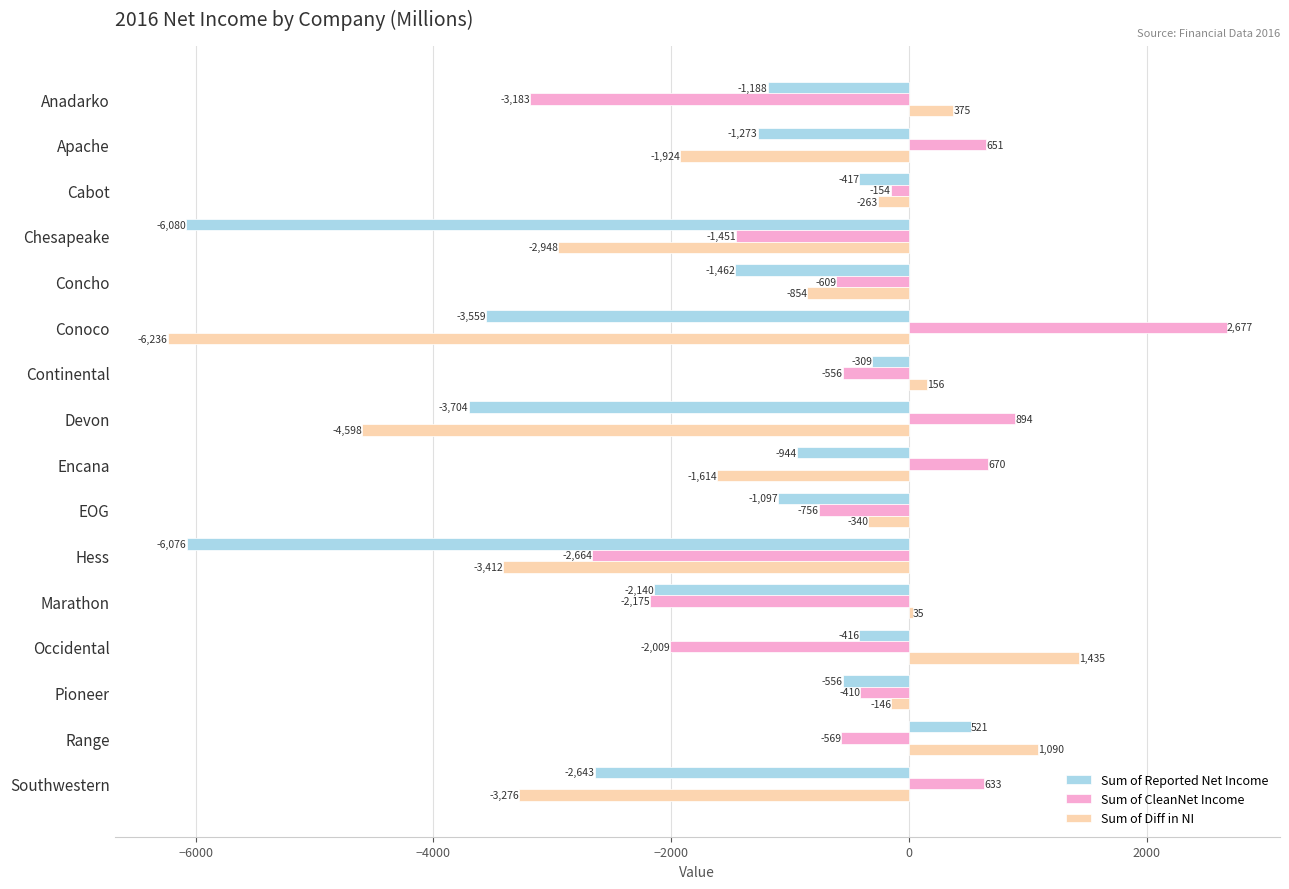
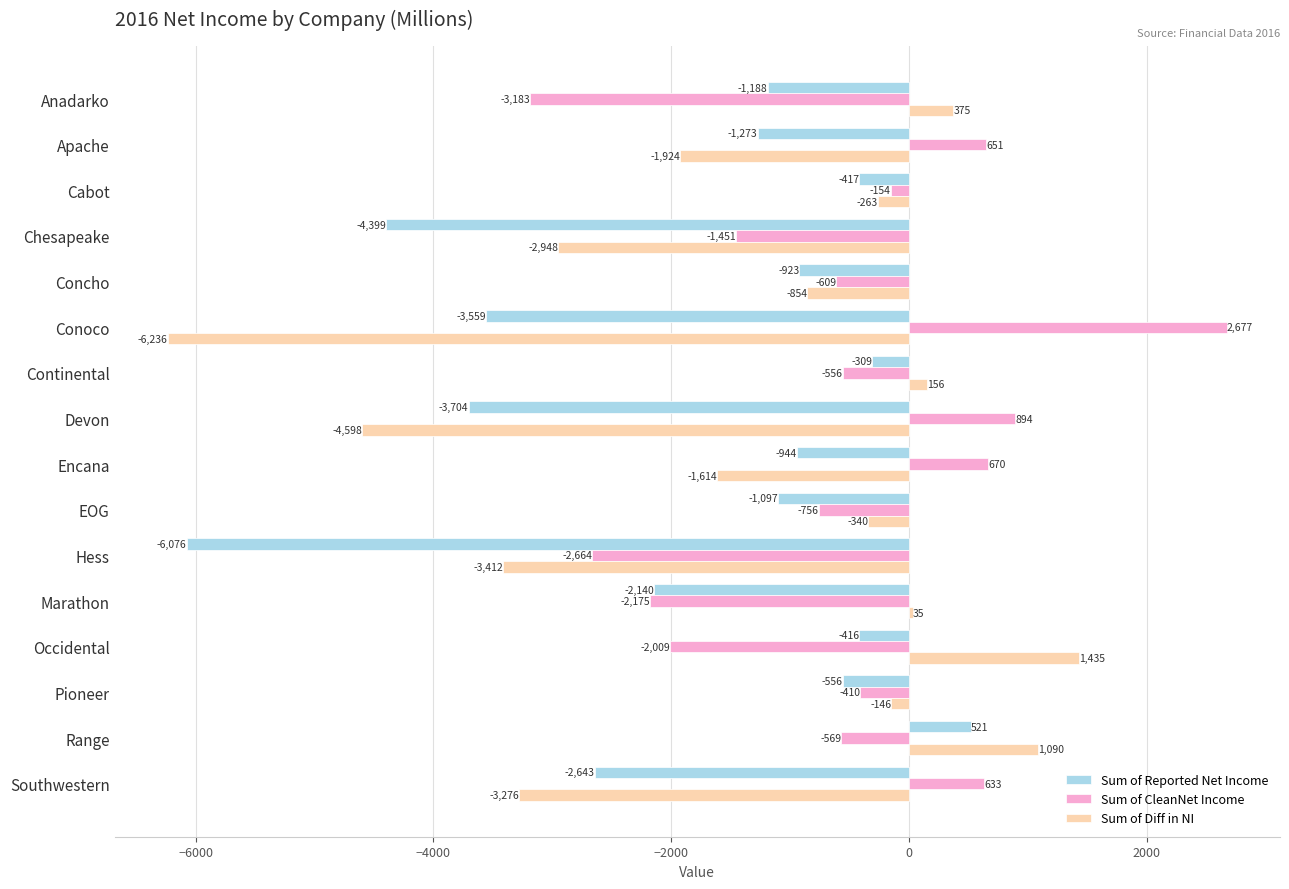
Sum of Reported Net Income, Chesapeake: -6,080 -> -4,399
Sum of Reported Net Income, Concho: -1,462 -> -923
